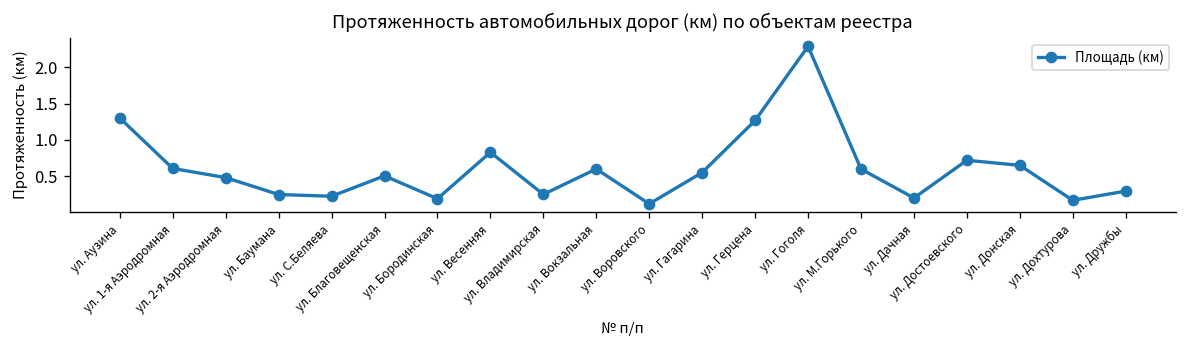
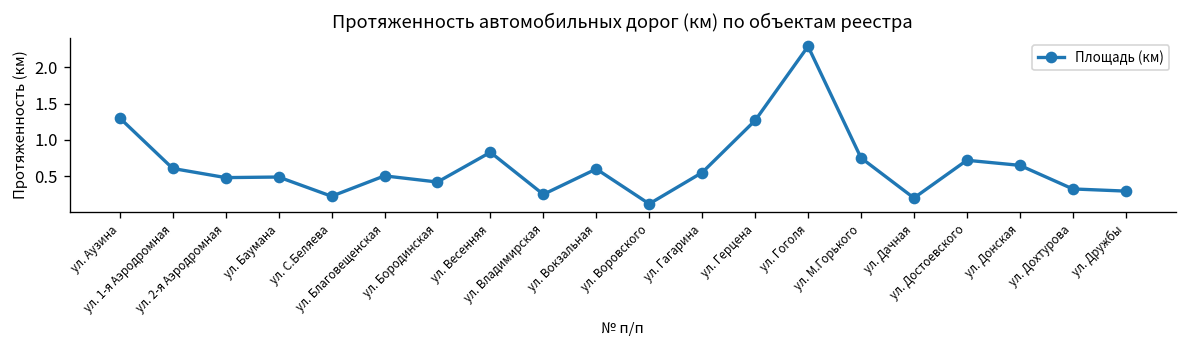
ул. Баумана: 0.2 -> 0.5
ул. Бородинская: 0.2 -> 0.4
ул. М.Горького: 0.6 -> 0.8
ул. Дохтурова: 0.2 -> 0.3
